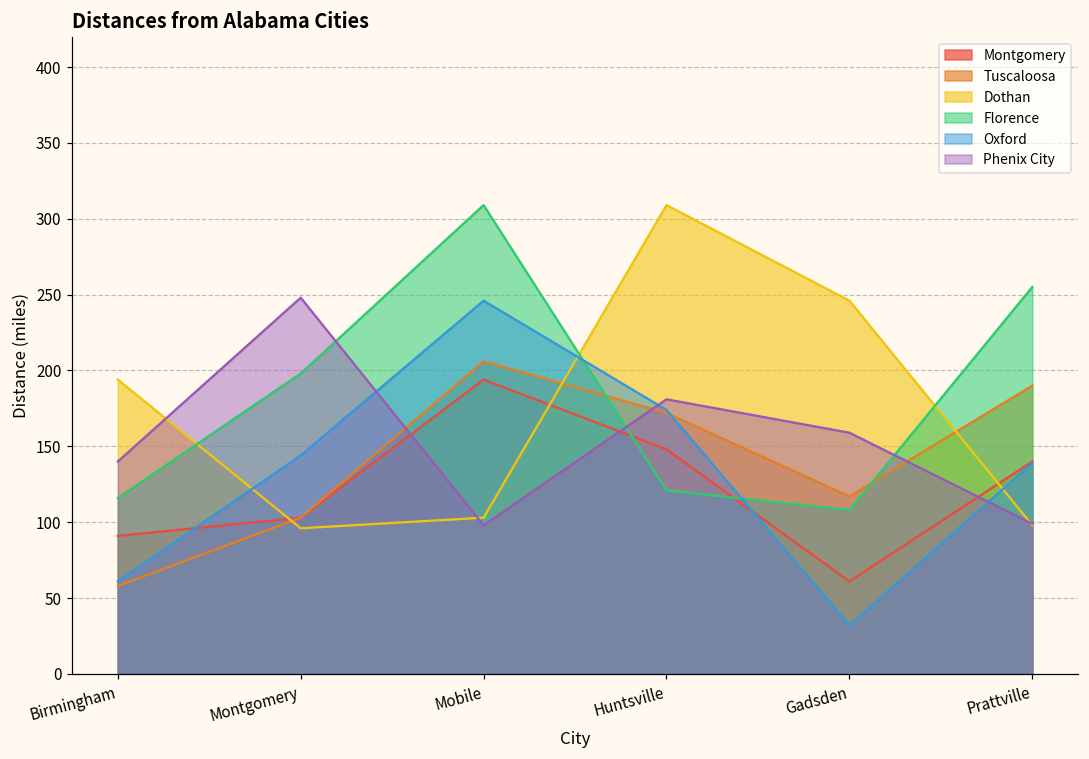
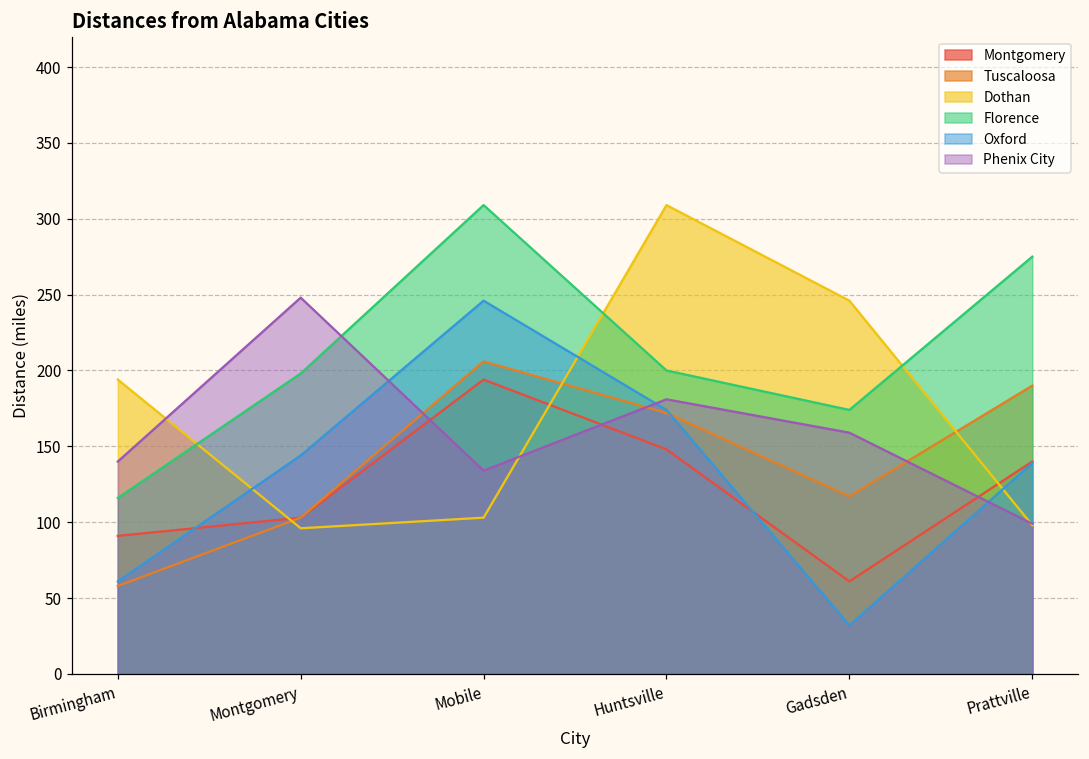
Phenix City, Mobile: 98 -> 134
Florence, Huntsville: 121 -> 200
Florence, Gadsden: 108 -> 174
Florence, Prattville: 255 -> 275
